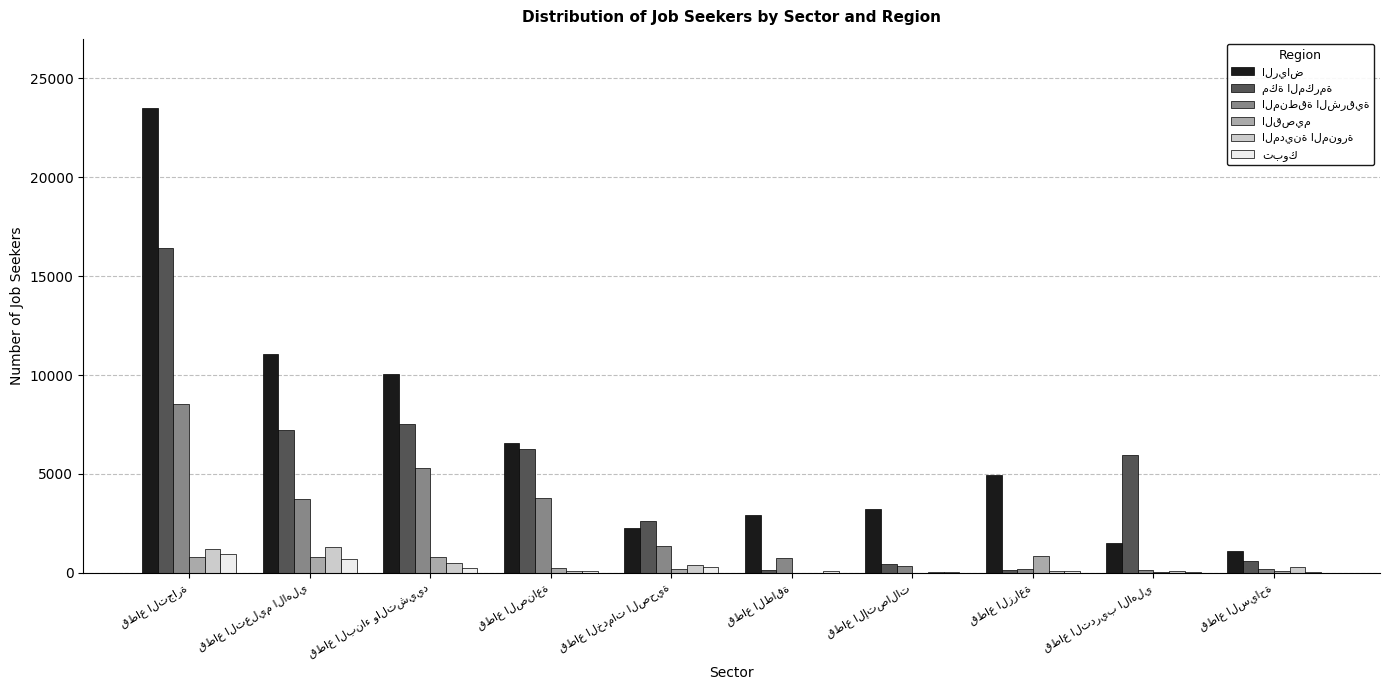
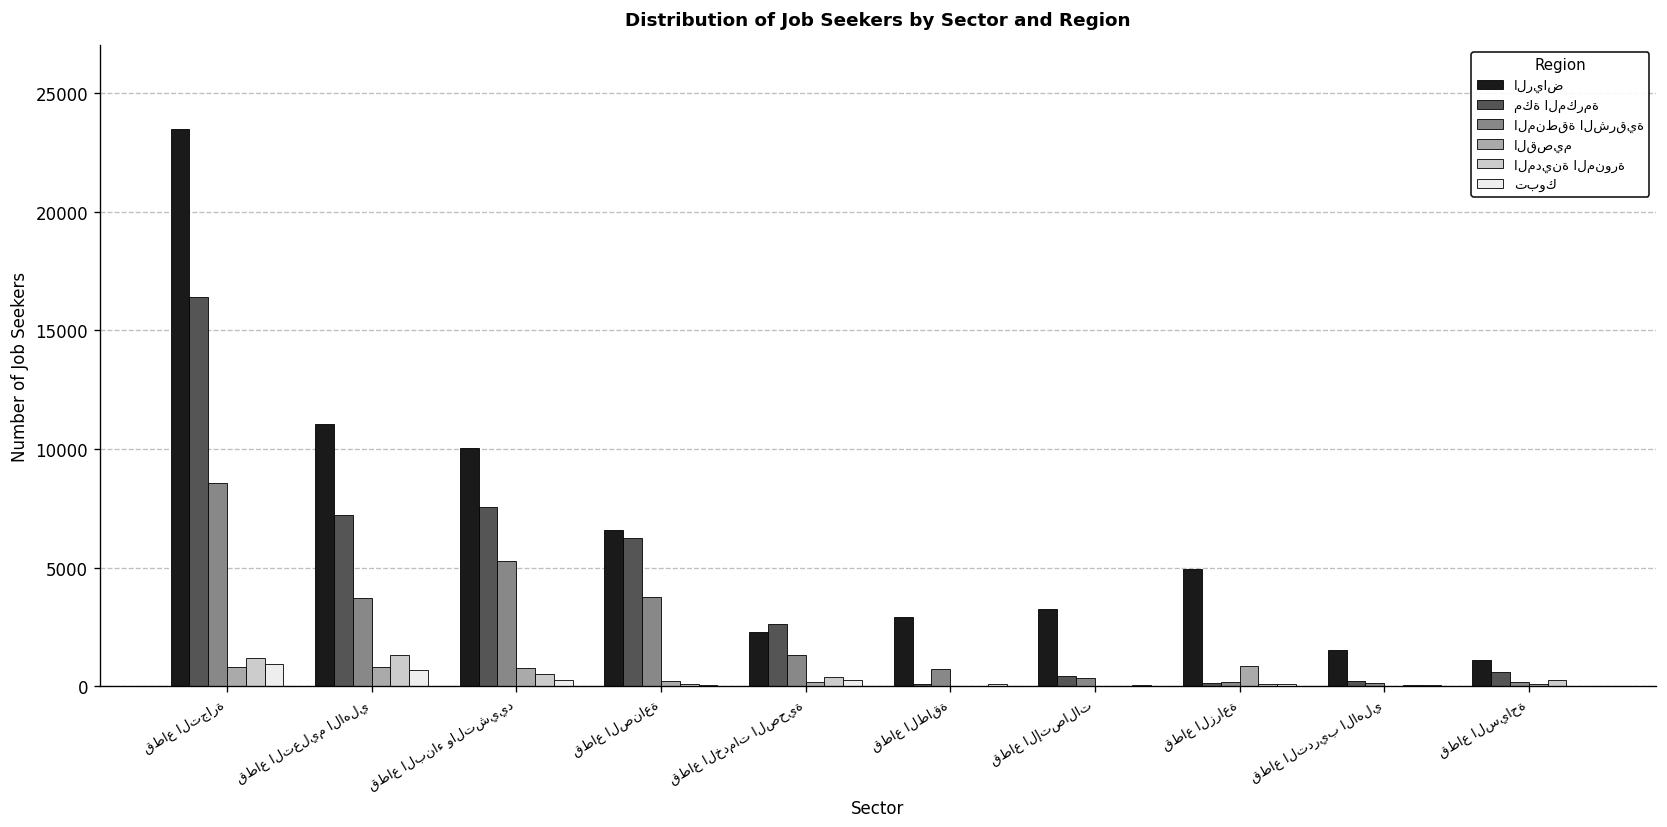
مكة المكرمة, قطاع التدريب الاهلي: 6000 -> 200
